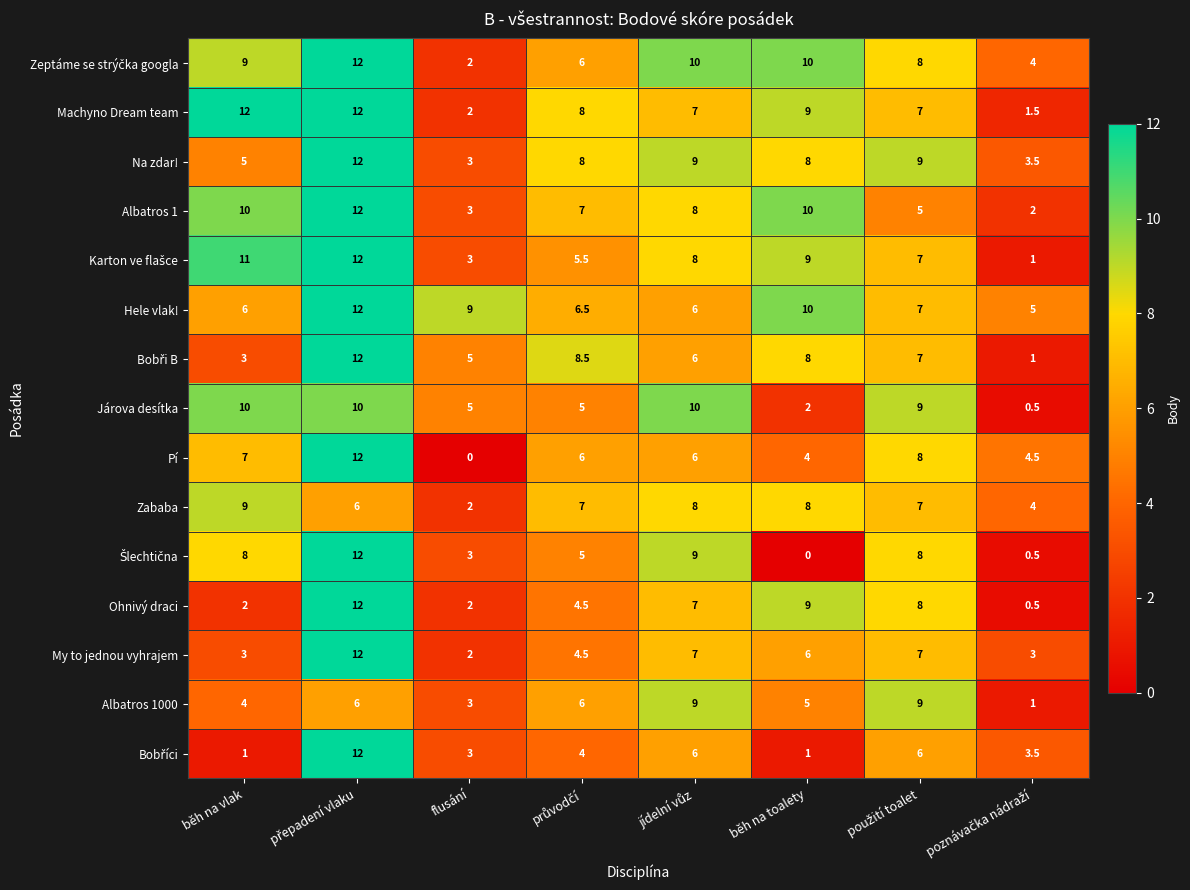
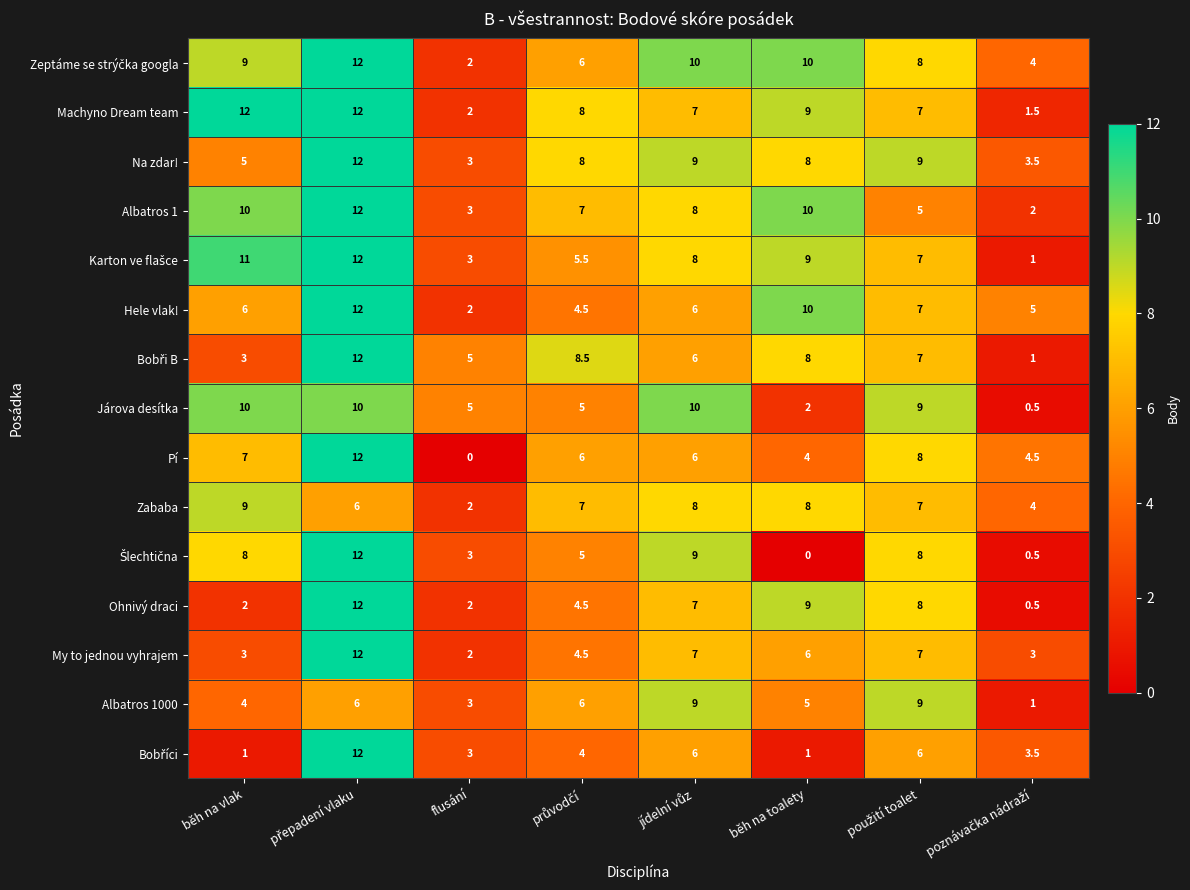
Hele vlak!, flusání: 9 -> 2
Hele vlak!, průvodčí: 6.5 -> 4.5
